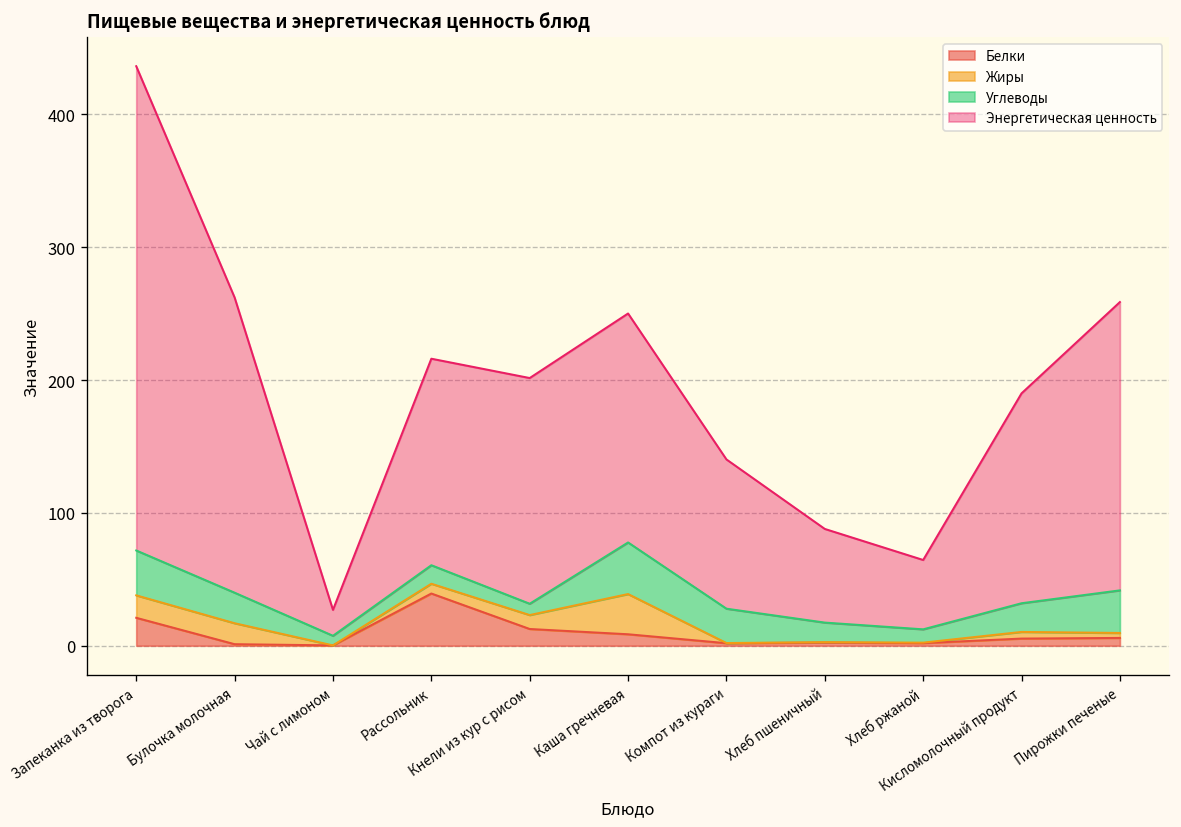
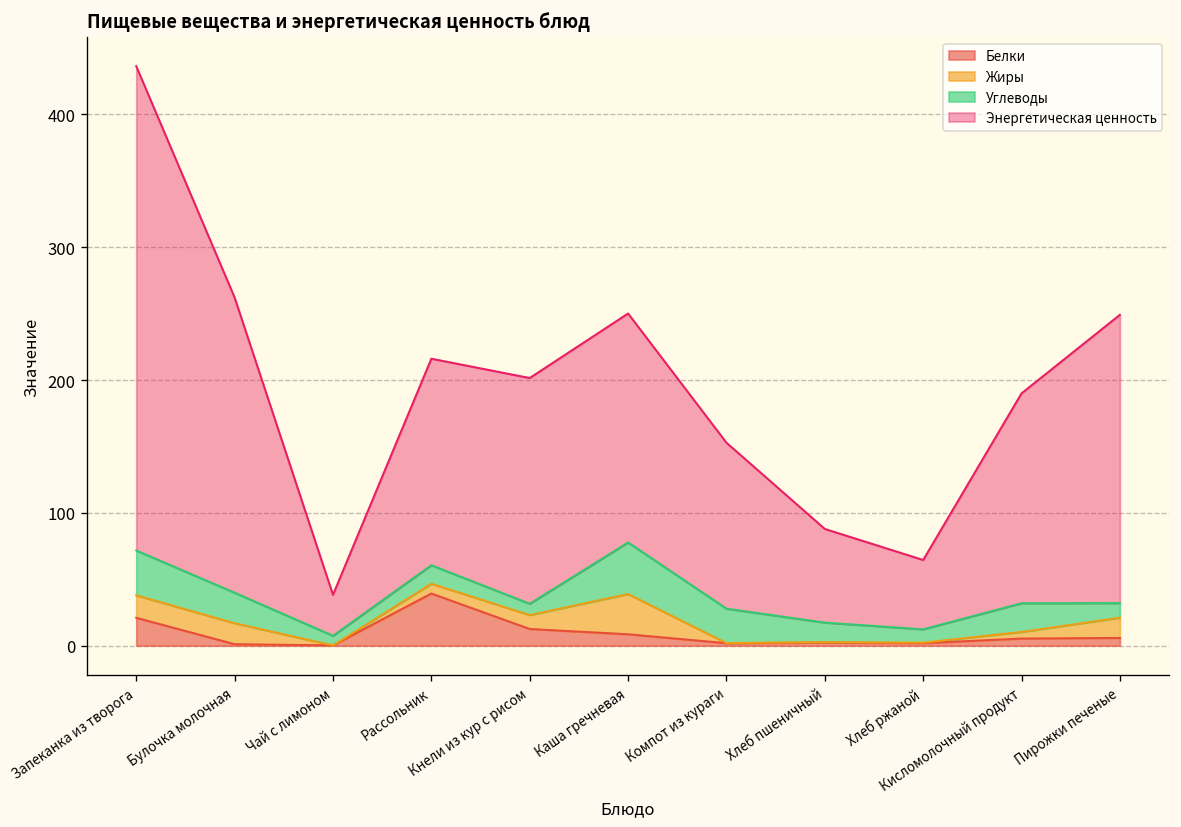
Энергетическая ценность, Чай с лимоном: 19 -> 31
Энергетическая ценность, Компот из кураги: 112 -> 125
Жиры, Пирожки печеные: 4 -> 15
Углеводы, Пирожки печеные: 32 -> 11
